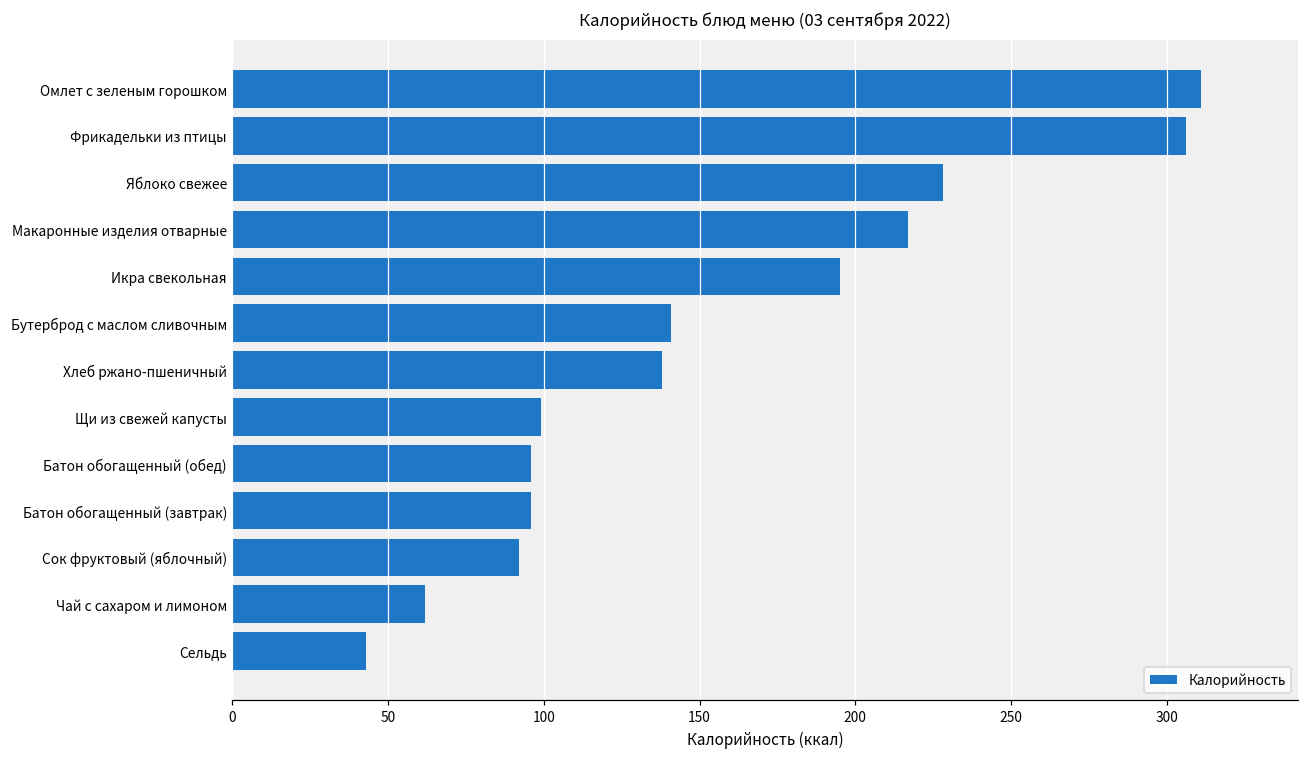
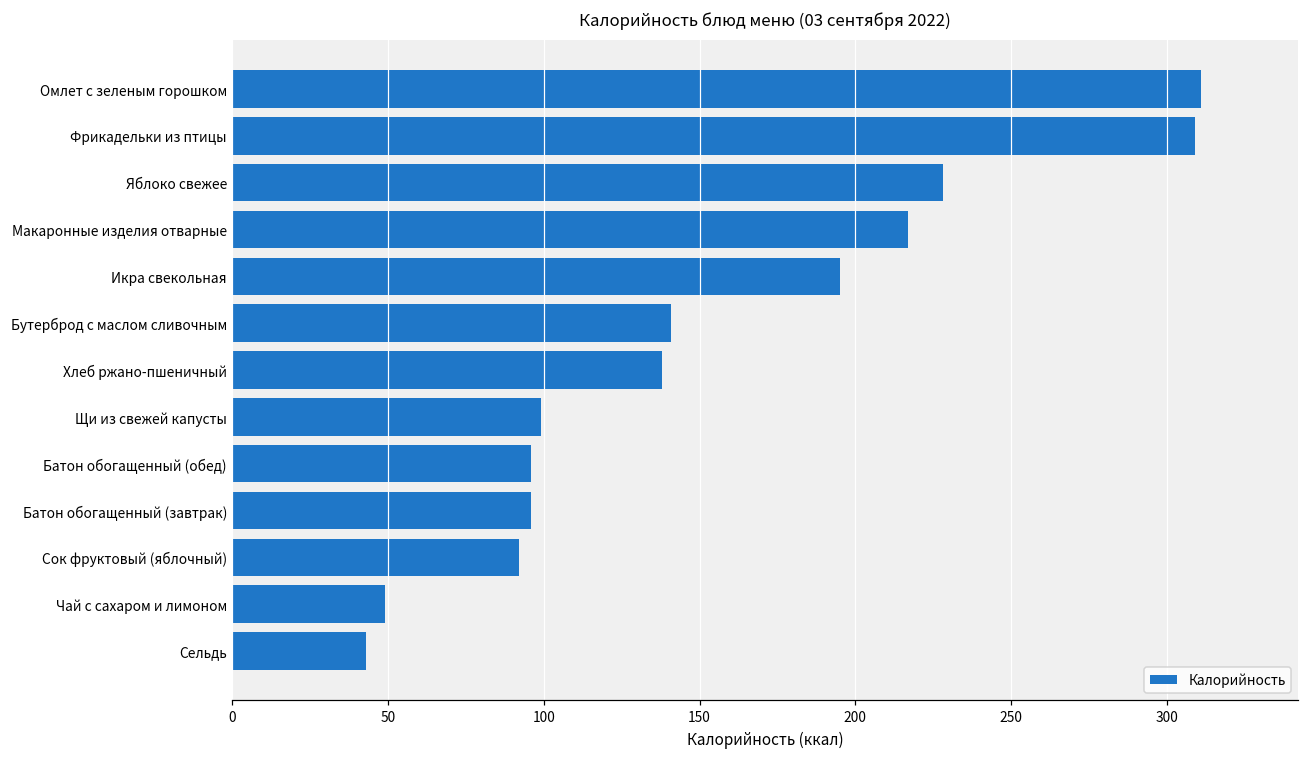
Фрикадельки из птицы: 306 -> 309
Чай с сахаром и лимоном: 62 -> 49
